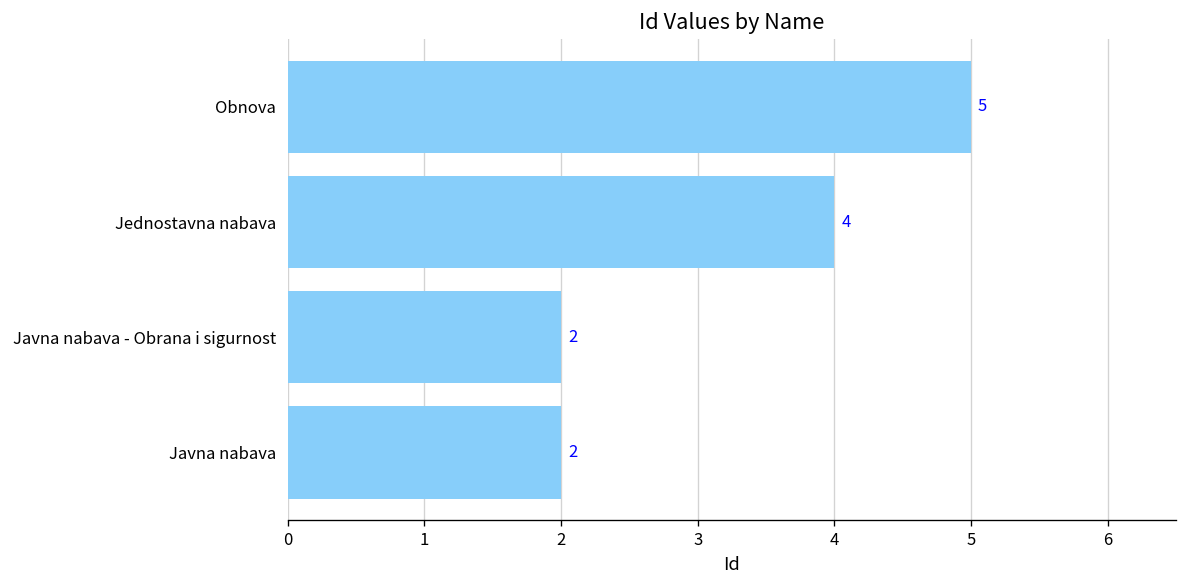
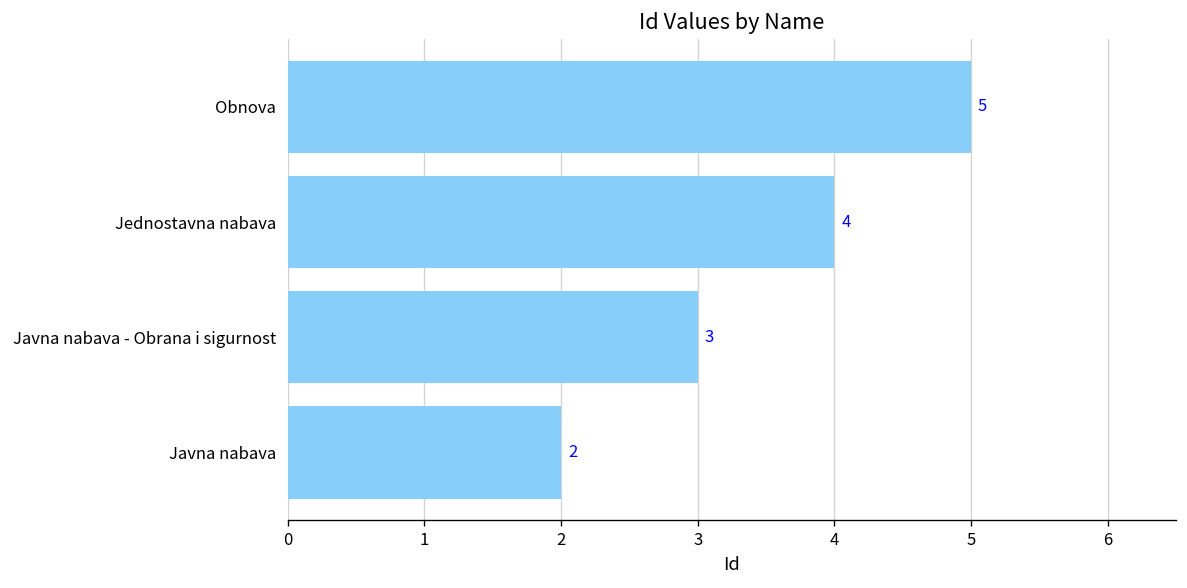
Javna nabava - Obrana i sigurnost: 2 -> 3
